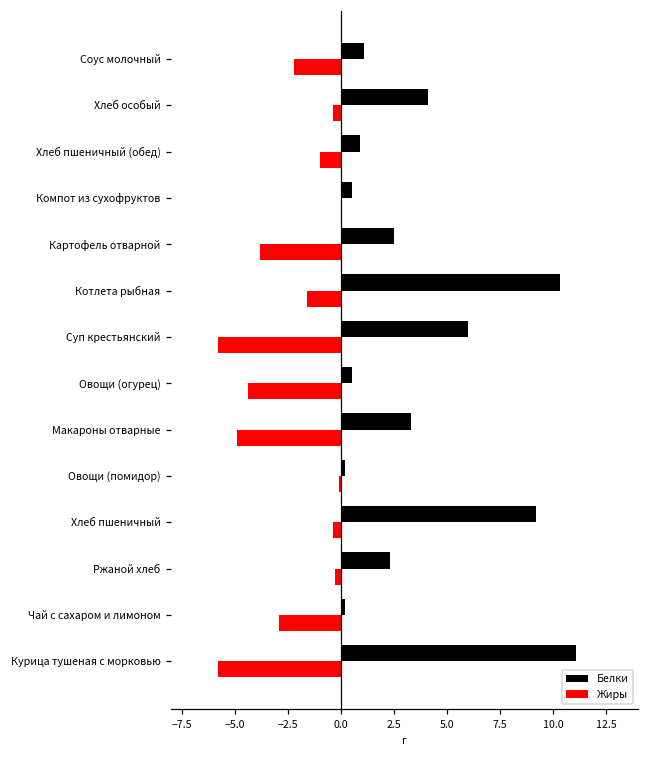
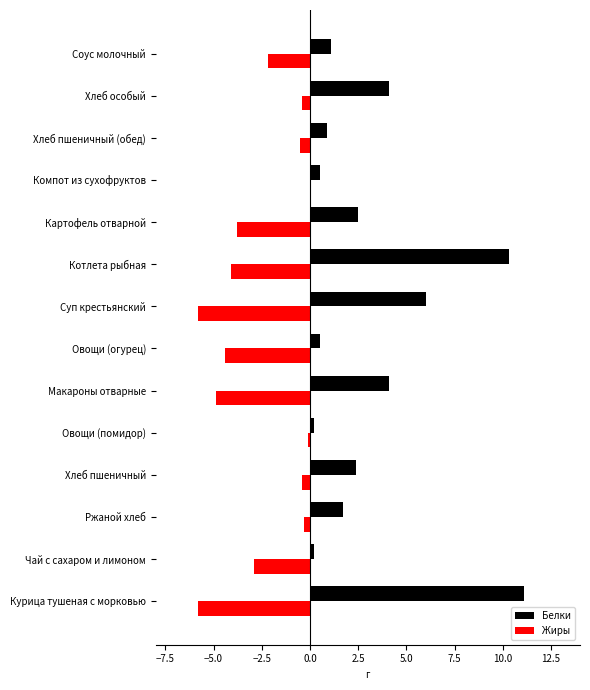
Жиры, Хлеб пшеничный (обед): -1.0 -> -0.5
Жиры, Котлета рыбная: -1.6 -> -4.1
Белки, Макароны отварные: 3.3 -> 4.1
Белки, Хлеб пшеничный: 9.2 -> 2.4
Белки, Ржаной хлеб: 2.3 -> 1.7
